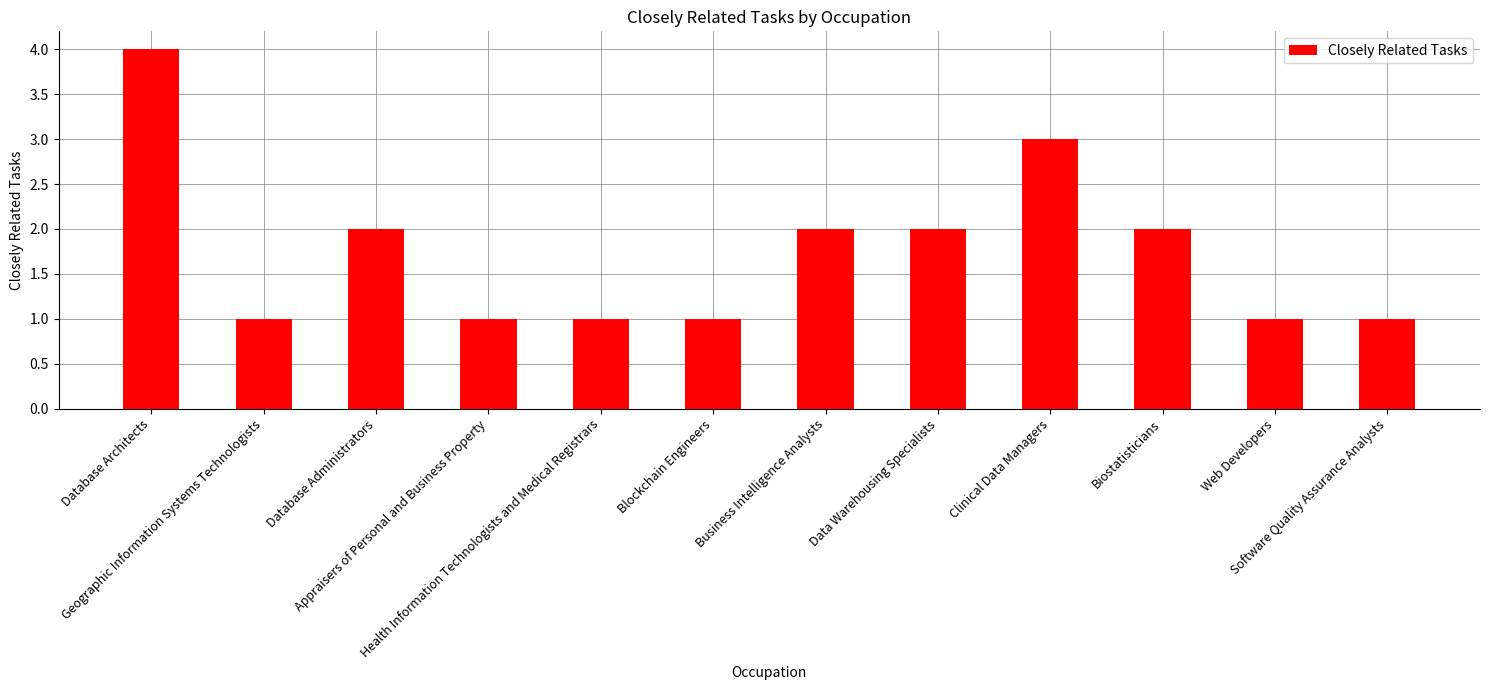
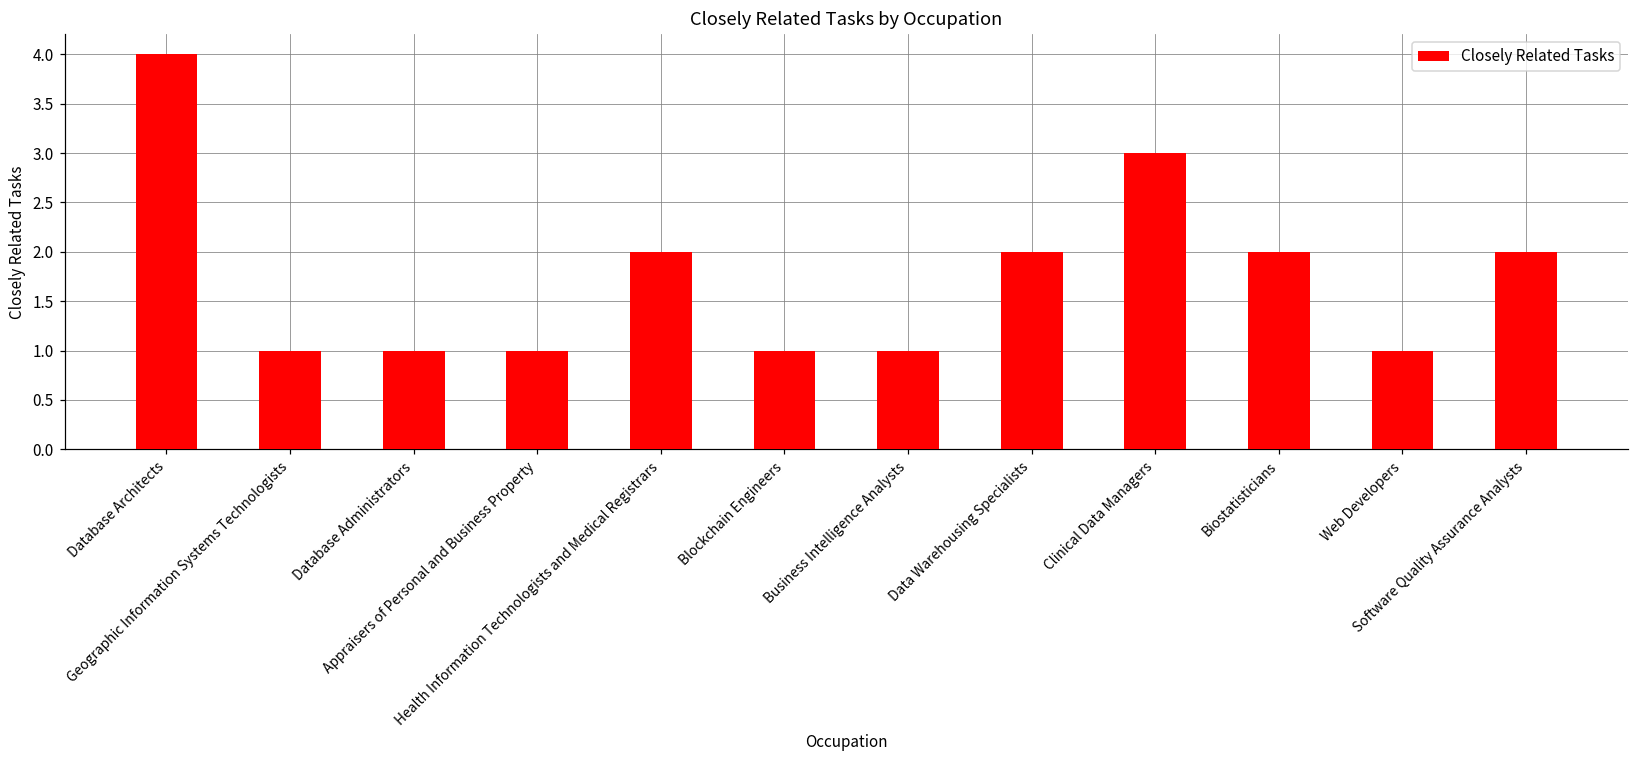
Database Administrators: 2 -> 1
Health Information Technologists and Medical Registrars: 1 -> 2
Business Intelligence Analysts: 2 -> 1
Software Quality Assurance Analysts: 1 -> 2
